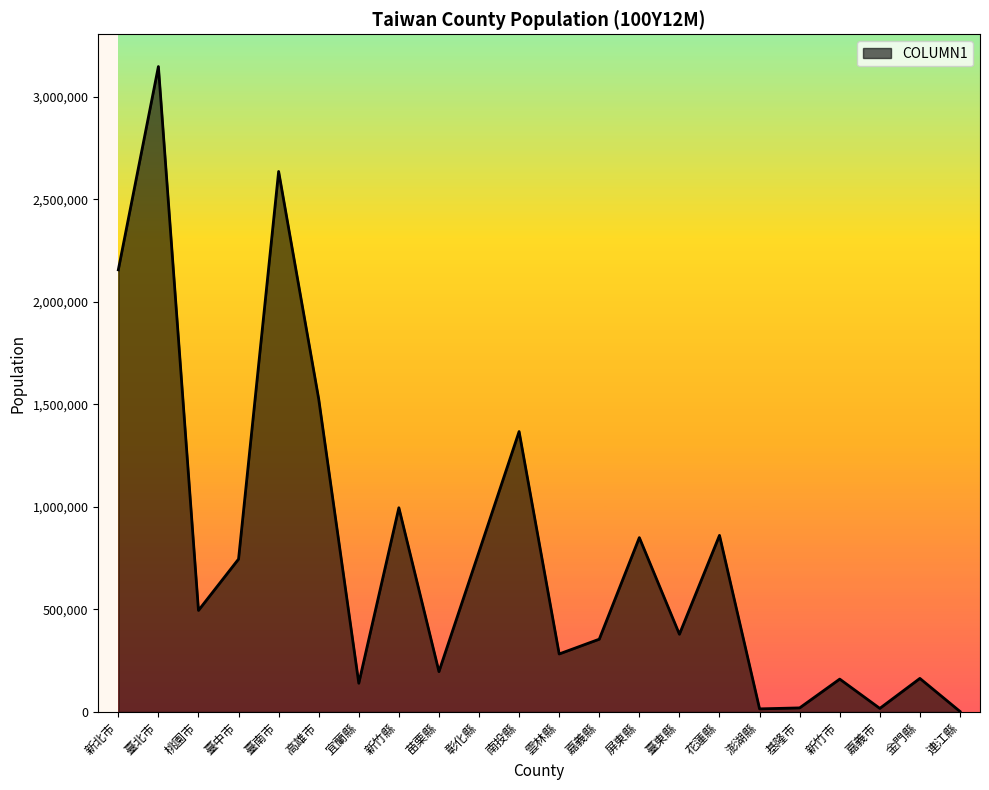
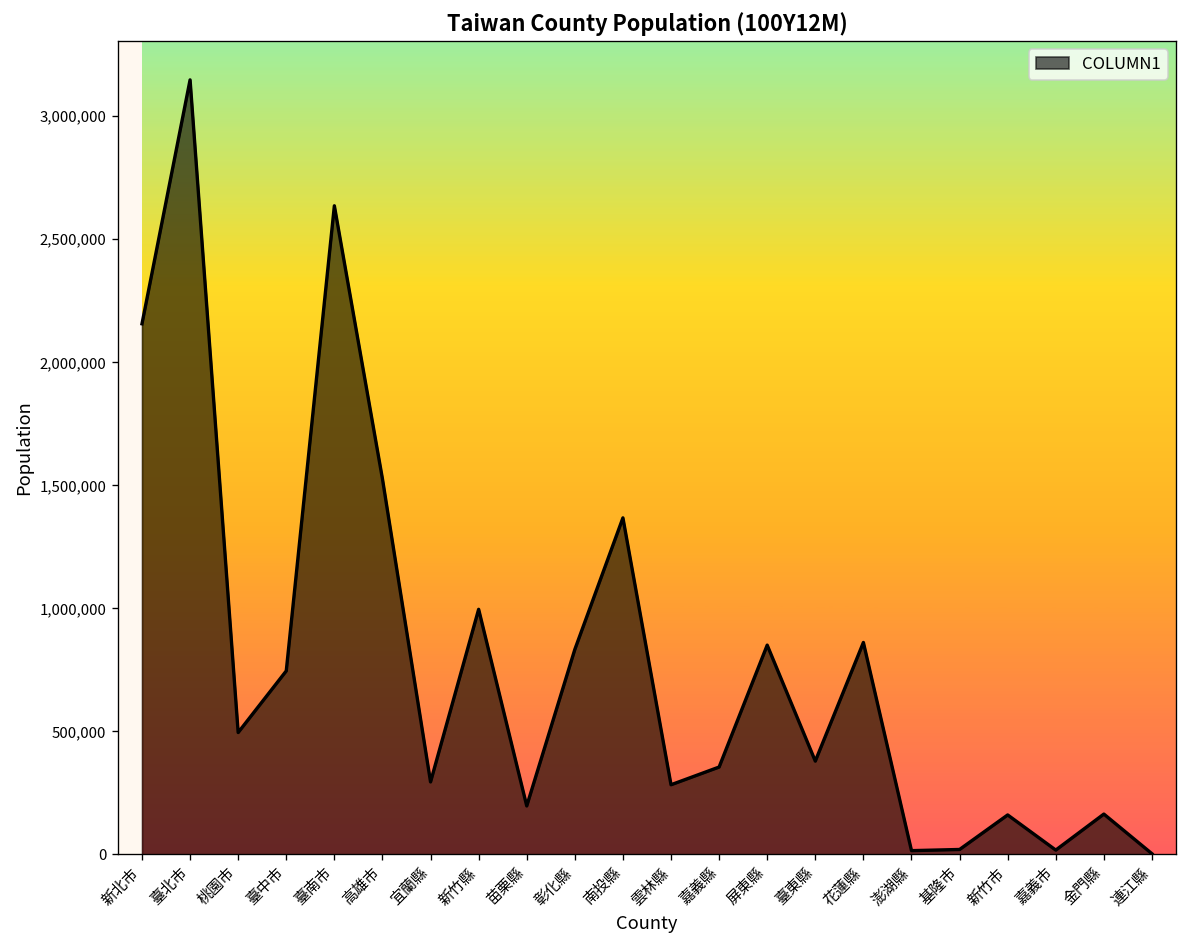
宜蘭縣: 140,000 -> 290,000
彰化縣: 780,000 -> 830,000
